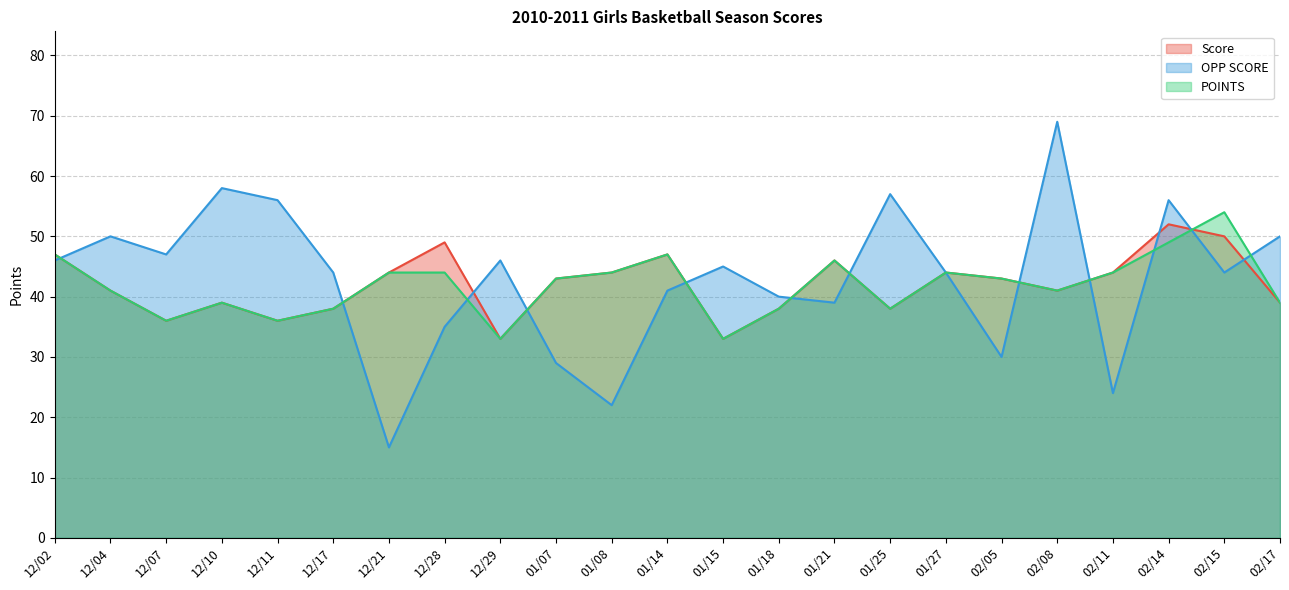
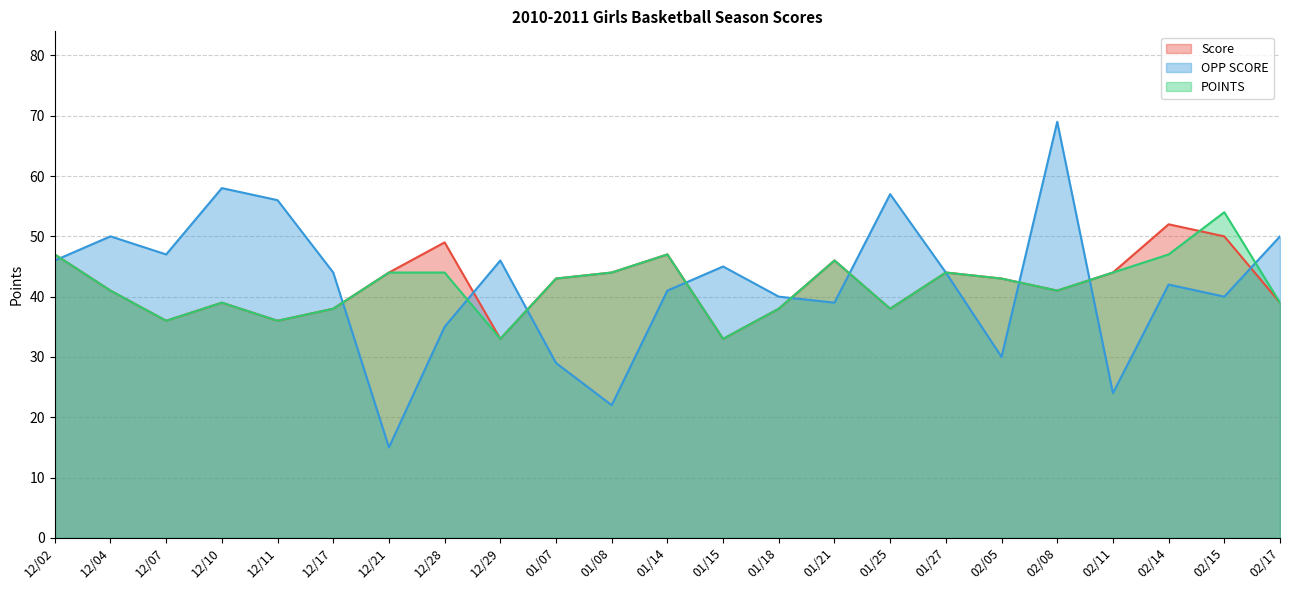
OPP SCORE, 02/14: 56 -> 42
POINTS, 02/14: 49 -> 47
OPP SCORE, 02/15: 44 -> 40
